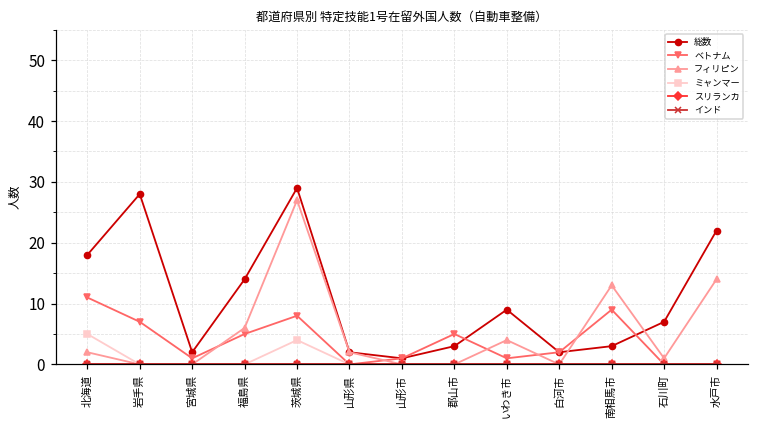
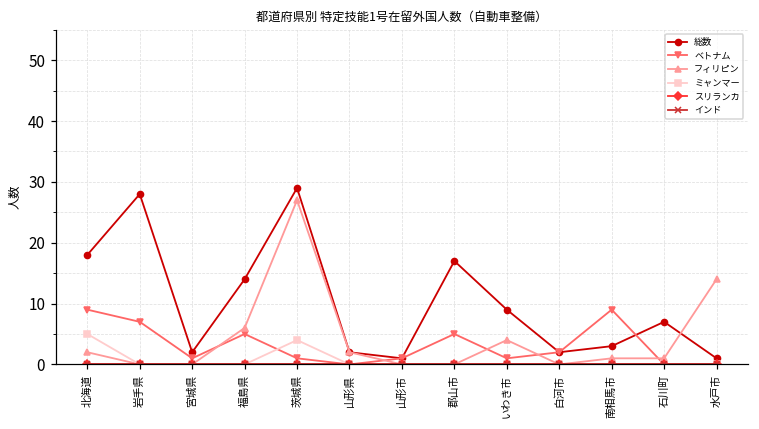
ベトナム, 北海道: 11 -> 9
ベトナム, 茨城県: 8 -> 1
総数, 郡山市: 3 -> 17
フィリピン, 南相馬市: 13 -> 1
総数, 水戸市: 22 -> 1
